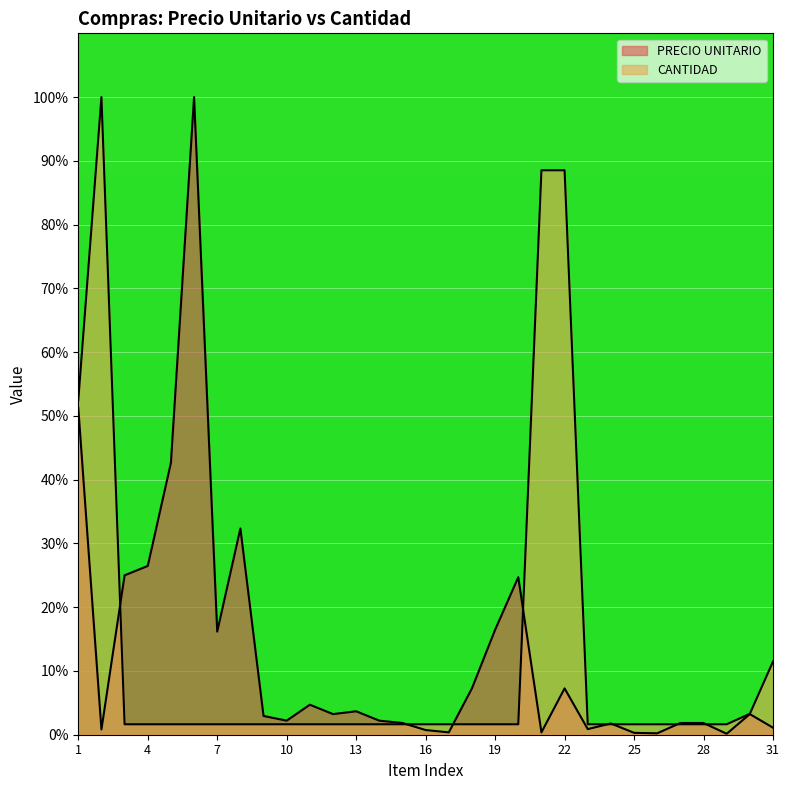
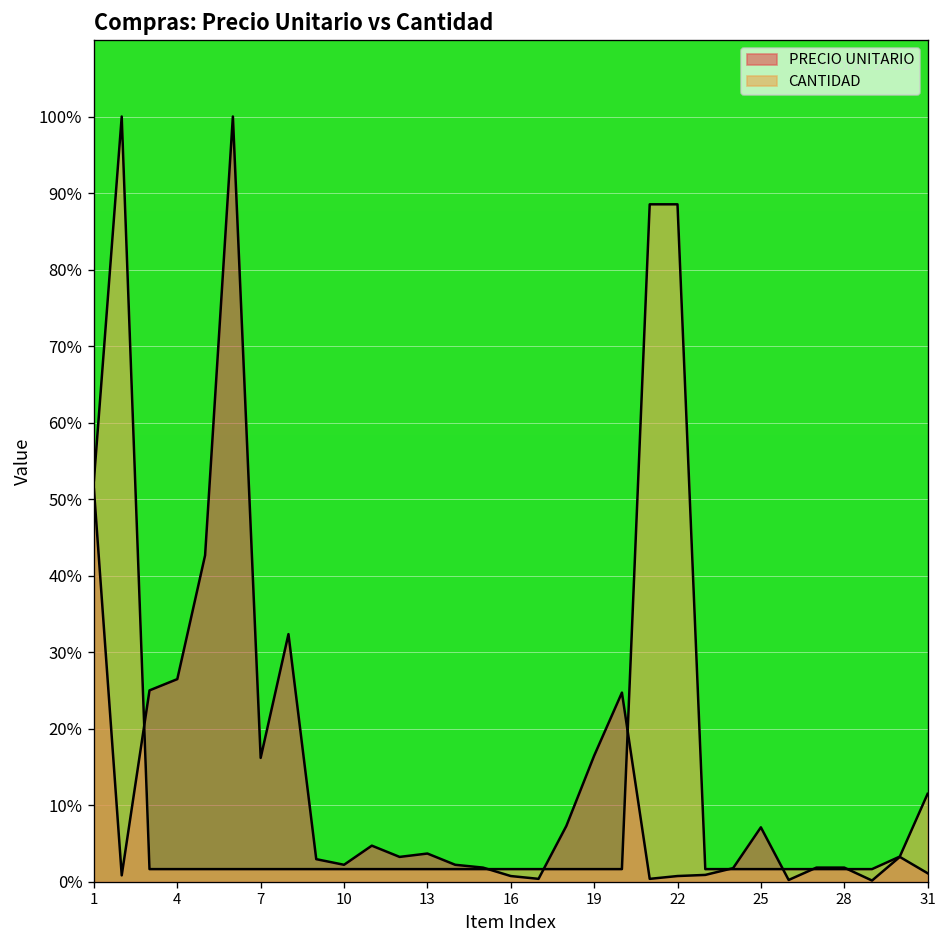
PRECIO UNITARIO, 22: 7% -> 1%
PRECIO UNITARIO, 25: 0% -> 7%
